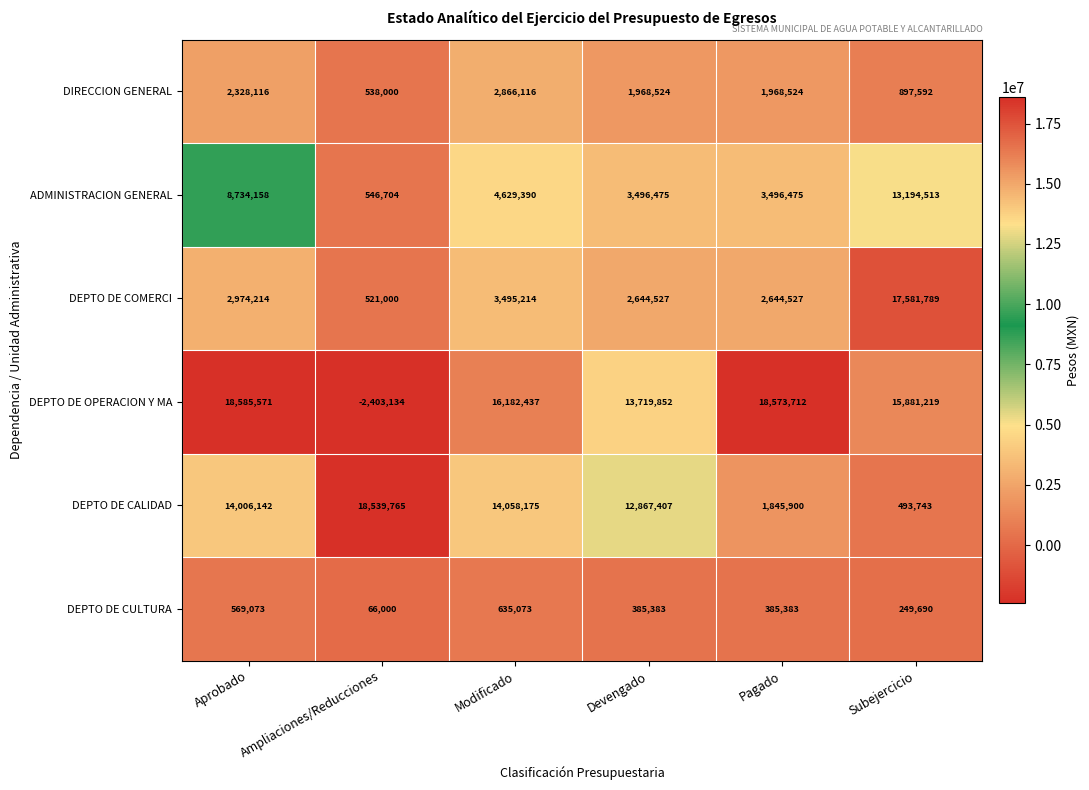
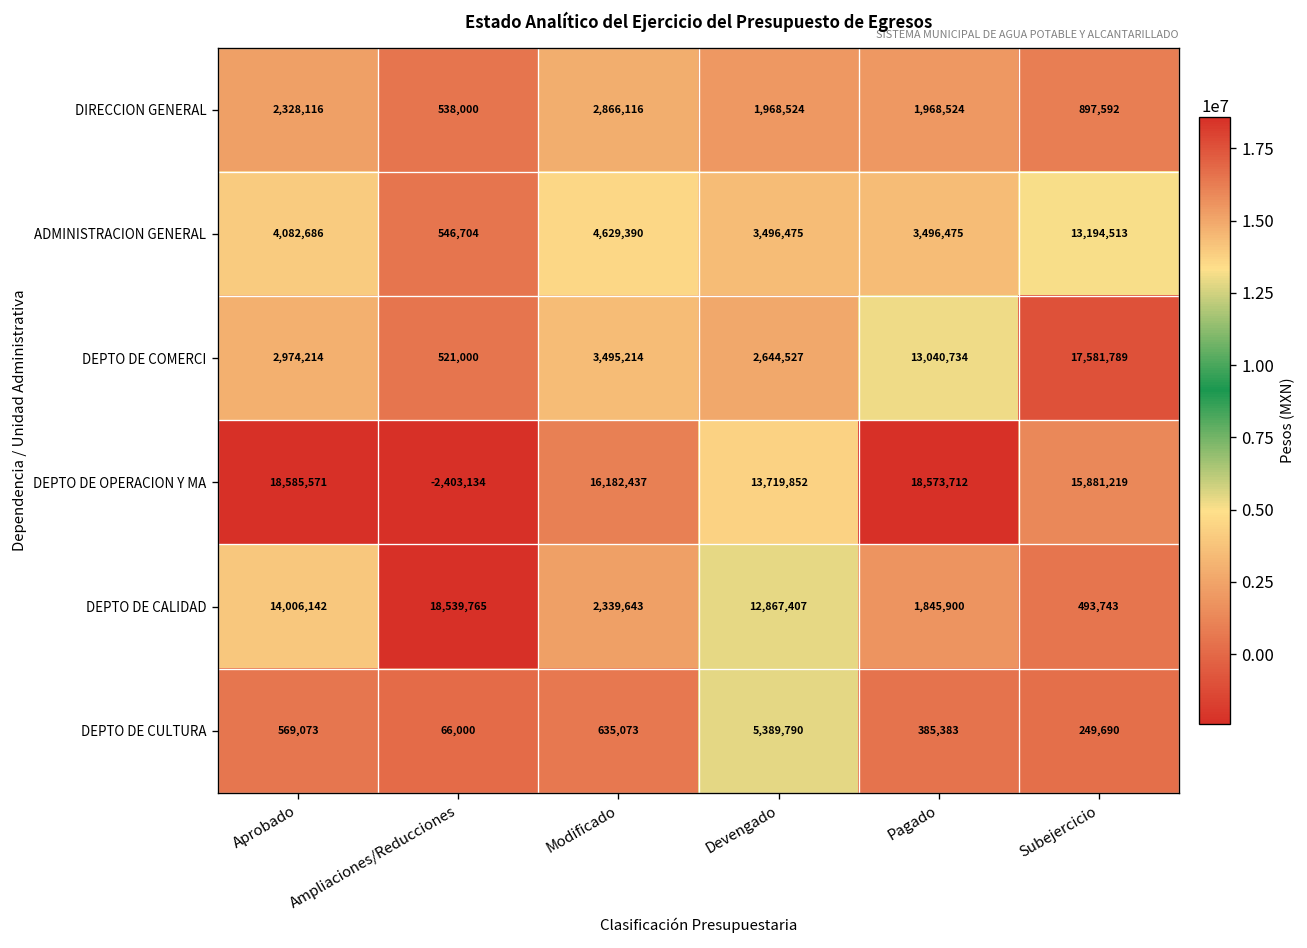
ADMINISTRACION GENERAL, Aprobado: 8,734,158 -> 4,082,686
DEPTO DE COMERCI, Pagado: 2,644,527 -> 13,040,734
DEPTO DE CALIDAD, Modificado: 14,058,175 -> 2,339,643
DEPTO DE CULTURA, Devengado: 385,383 -> 5,389,790
